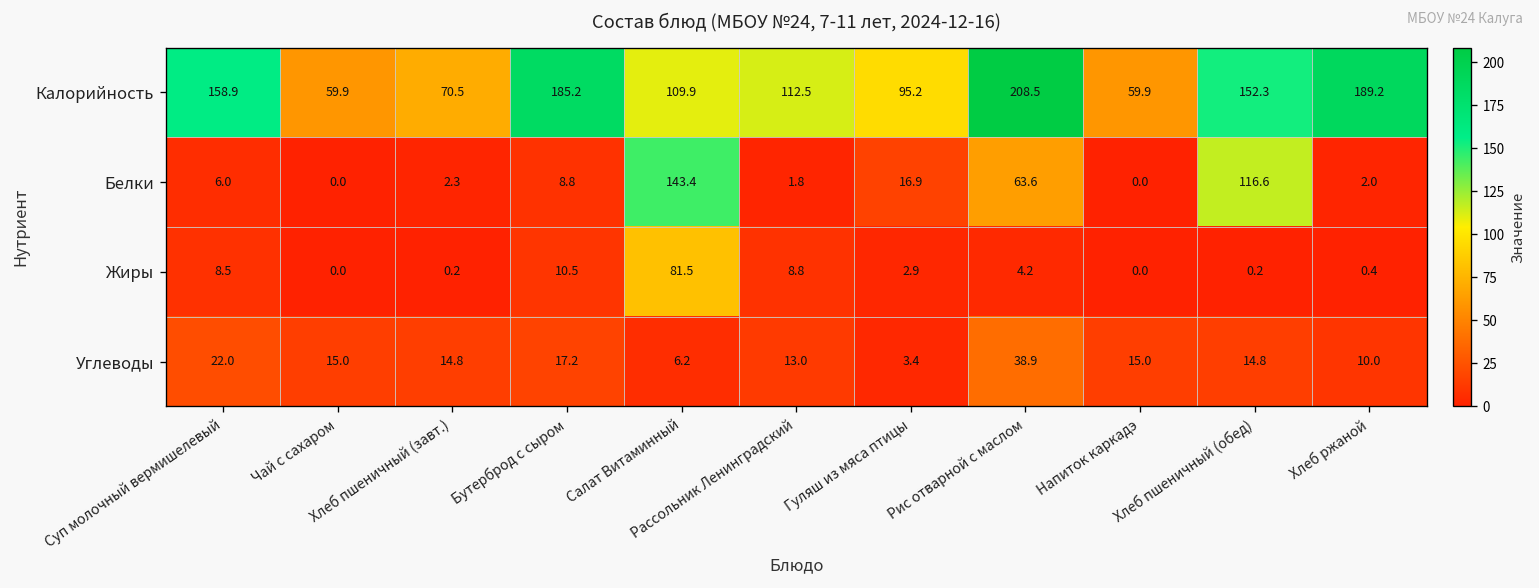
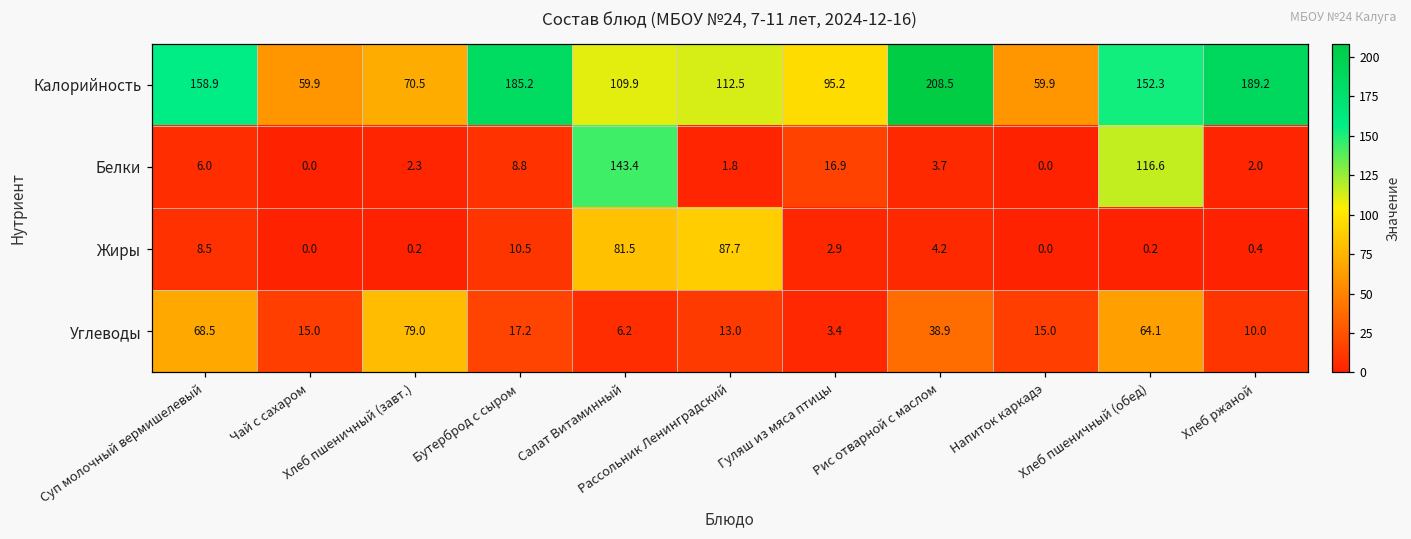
Белки, Рис отварной с маслом: 63.6 -> 3.7
Жиры, Рассольник Ленинградский: 8.8 -> 87.7
Углеводы, Суп молочный вермишелевый: 22.0 -> 68.5
Углеводы, Хлеб пшеничный (завт.): 14.8 -> 79.0
Углеводы, Хлеб пшеничный (обед): 14.8 -> 64.1
